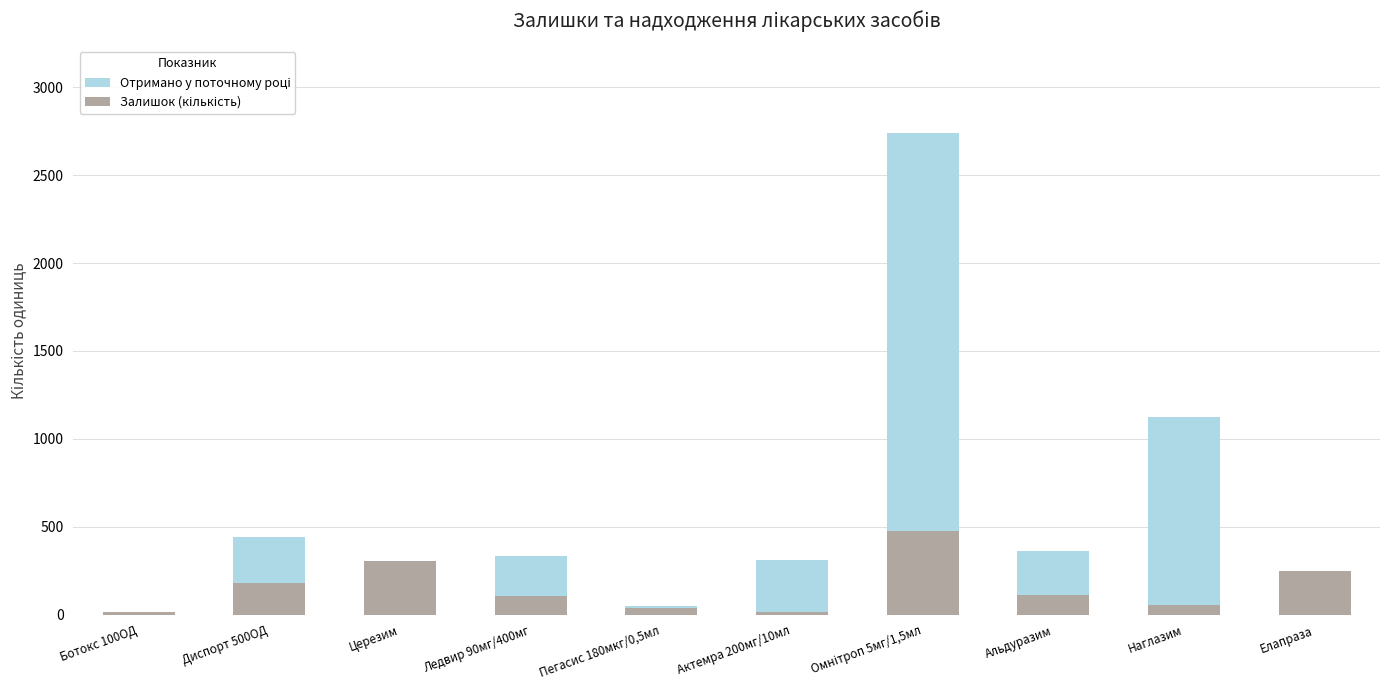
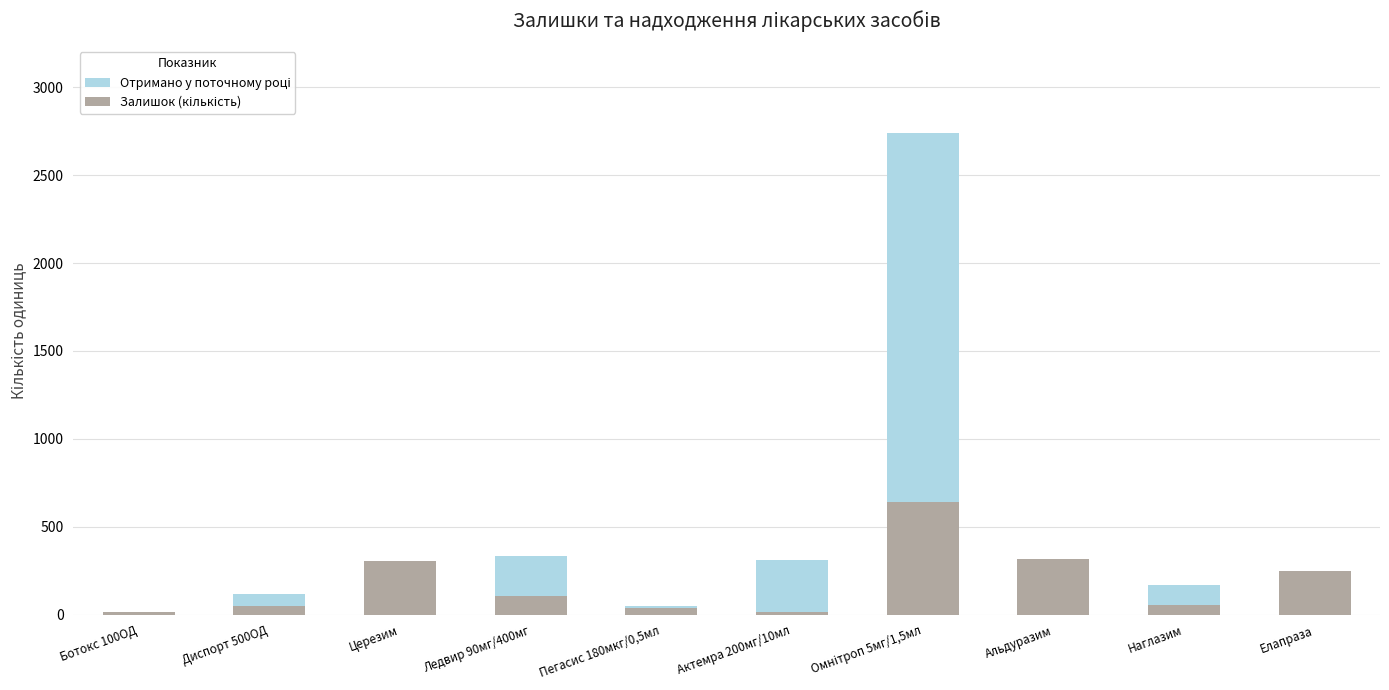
Отримано у поточному році, Диспорт 500ОД: 450 -> 120
Залишок (кількість), Диспорт 500ОД: 180 -> 50
Залишок (кількість), Омнітроп 5мг/1,5мл: 480 -> 640
Отримано у поточному році, Альдуразим: 370 -> 200
Залишок (кількість), Альдуразим: 110 -> 320
Отримано у поточному році, Наглазим: 1130 -> 170
